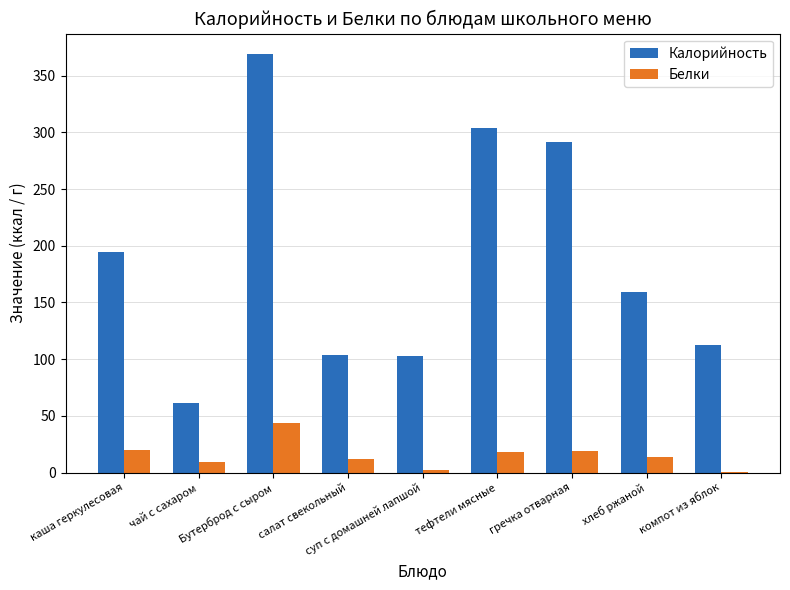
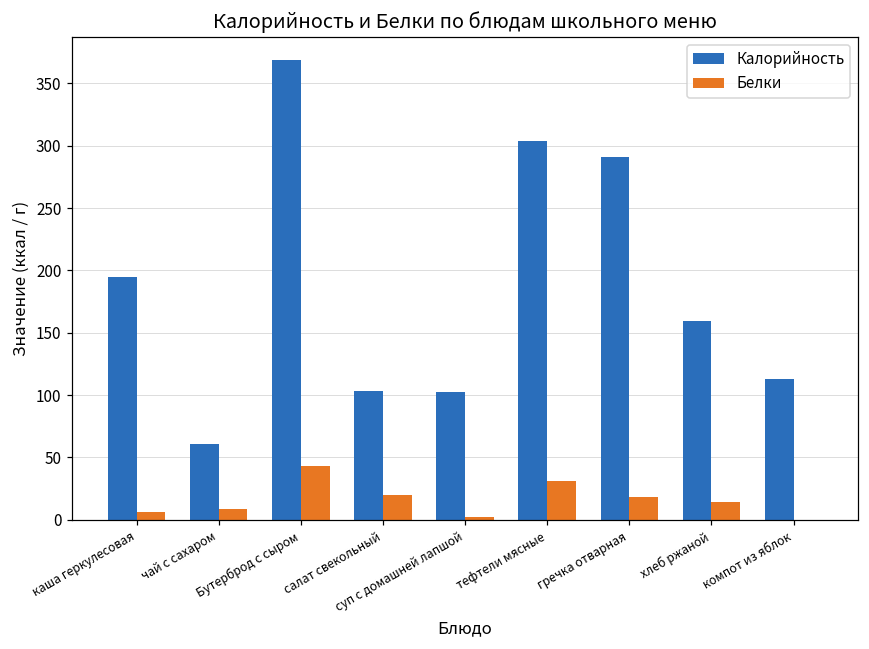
Белки, каша геркулесовая: 20 -> 6
Белки, салат свекольный: 12 -> 20
Белки, тефтели мясные: 18 -> 31
